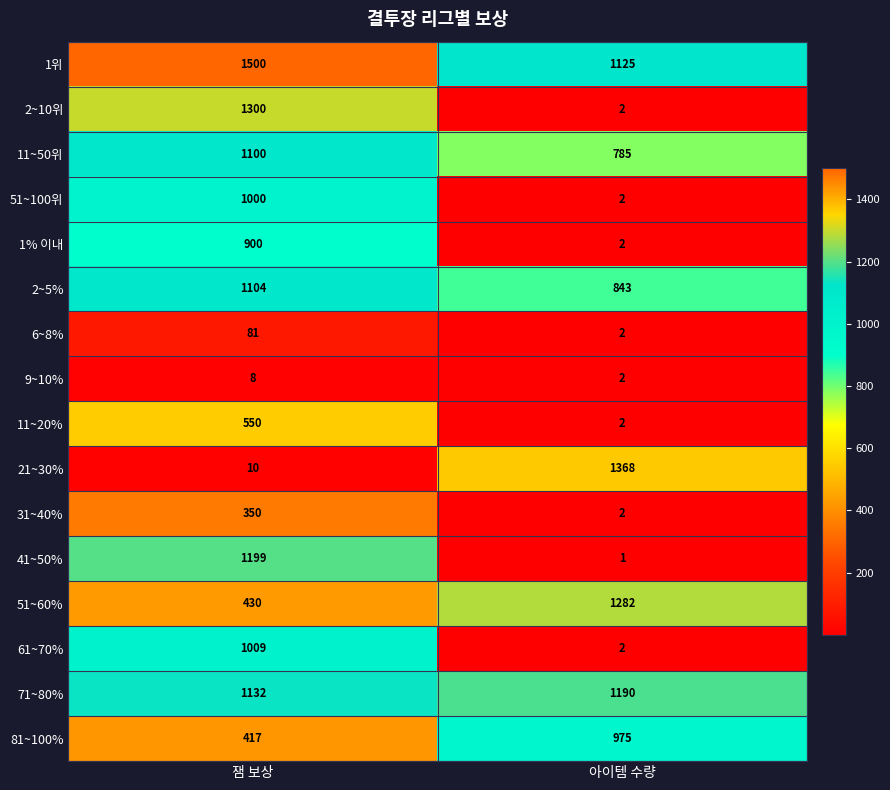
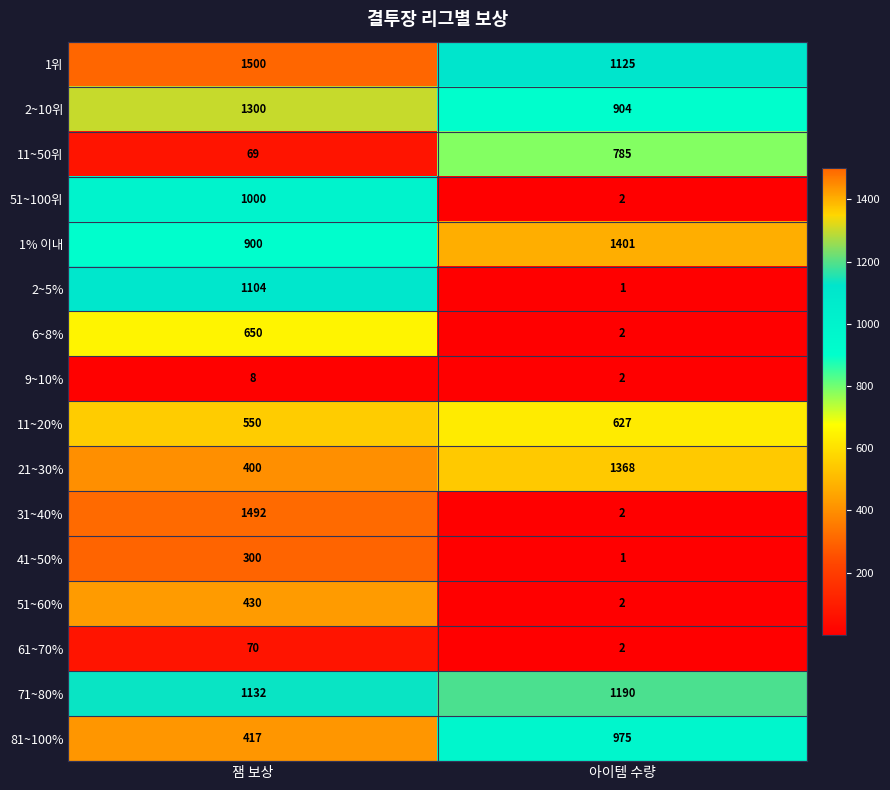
2~10위, 아이템 수량: 2 -> 904
11~50위, 잼 보상: 1100 -> 69
1% 이내, 아이템 수량: 2 -> 1401
2~5%, 아이템 수량: 843 -> 1
6~8%, 잼 보상: 81 -> 650
11~20%, 아이템 수량: 2 -> 627
21~30%, 잼 보상: 10 -> 400
31~40%, 잼 보상: 350 -> 1492
41~50%, 잼 보상: 1199 -> 300
51~60%, 아이템 수량: 1282 -> 2
61~70%, 잼 보상: 1009 -> 70
